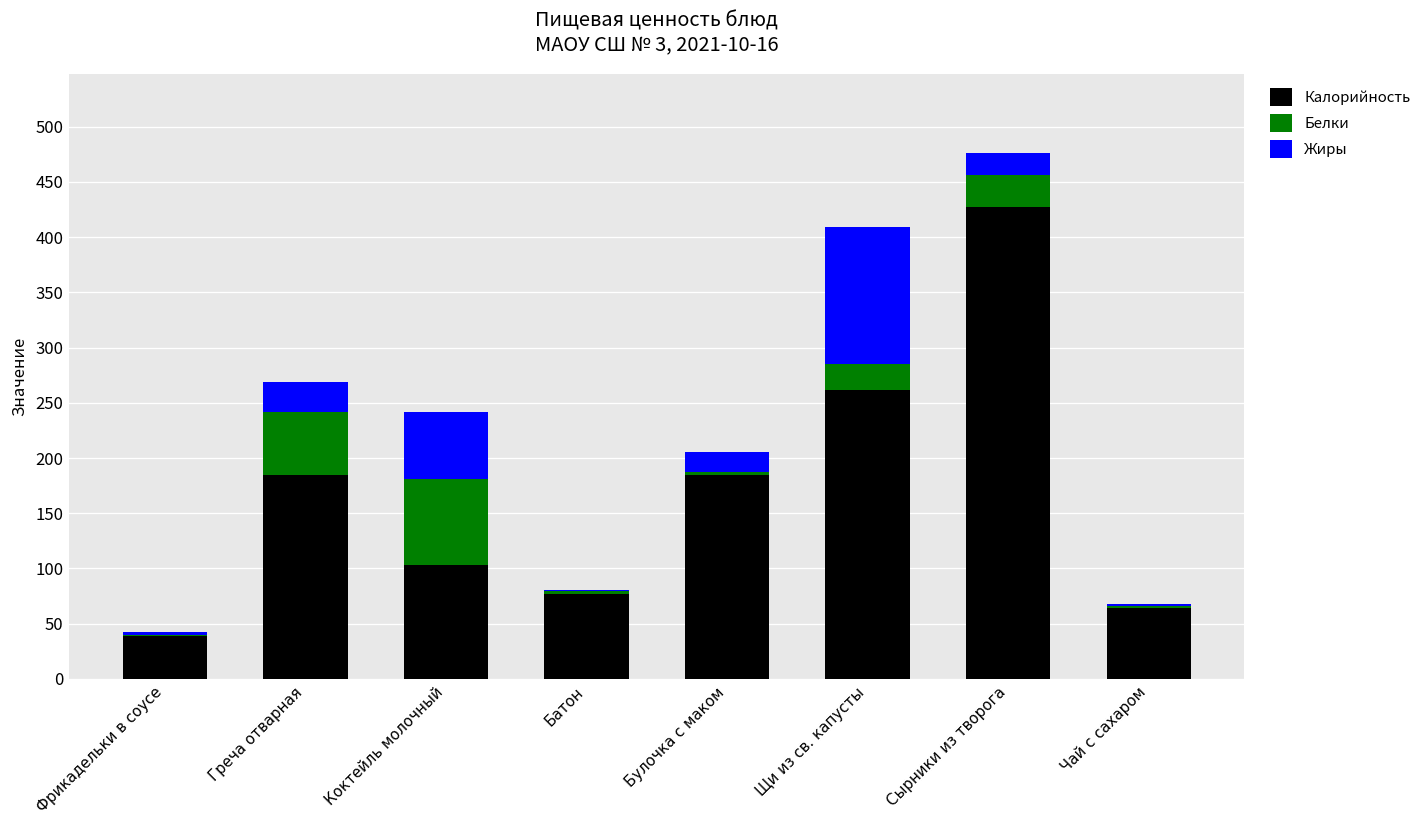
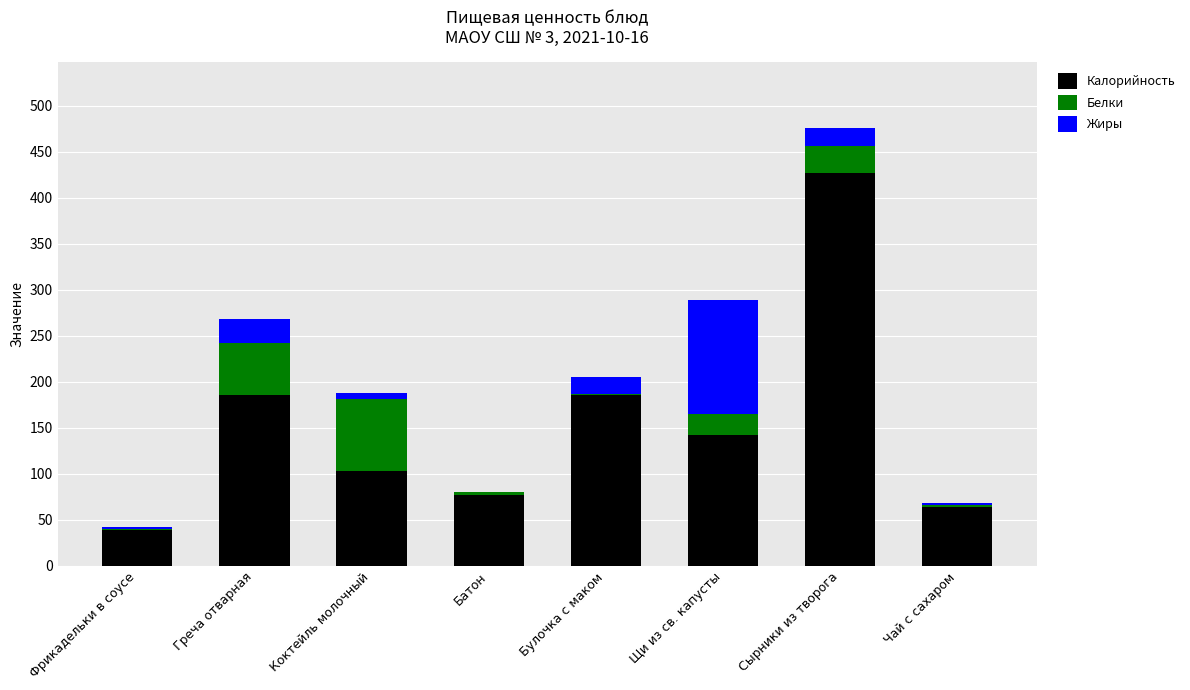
Жиры, Коктейль молочный: 60 -> 10
Калорийность, Щи из св. капусты: 260 -> 140
